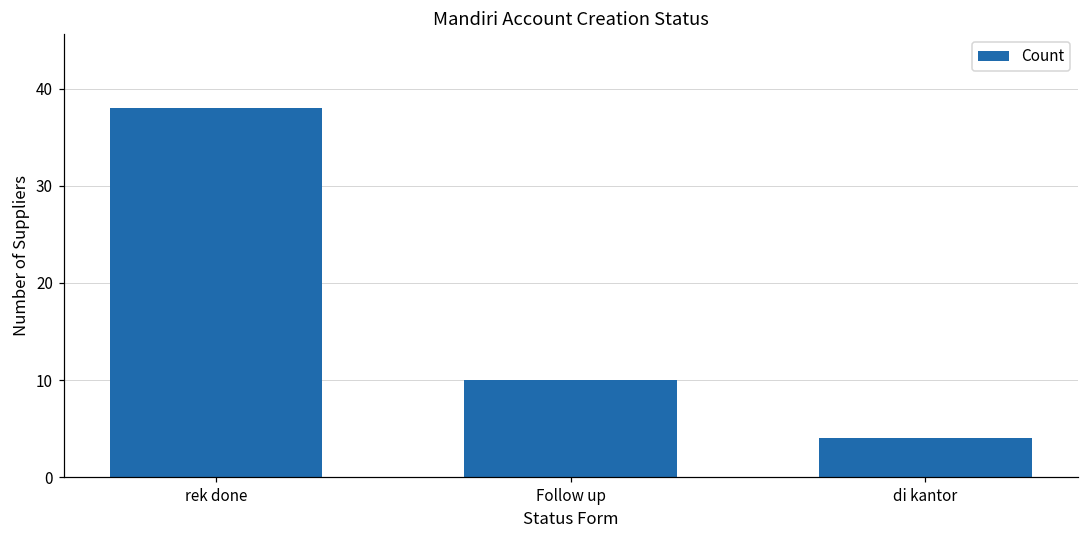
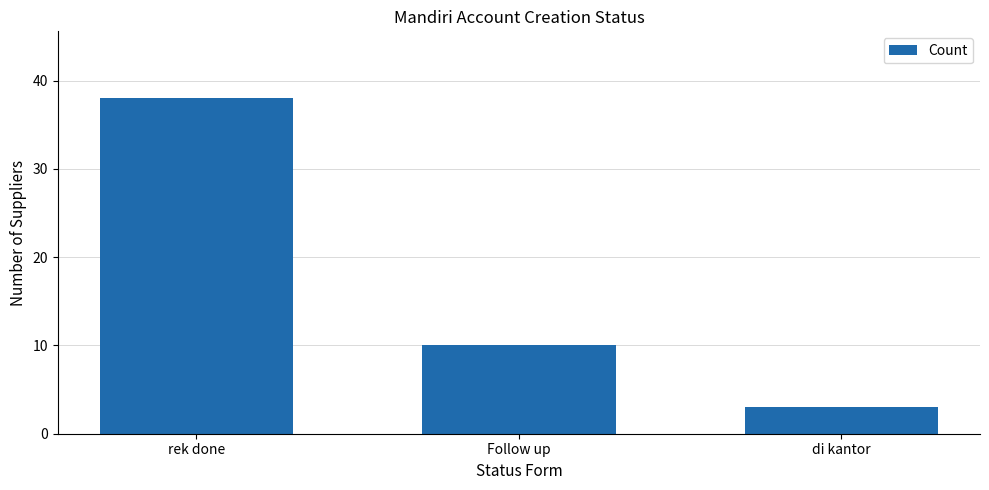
di kantor: 4 -> 3
